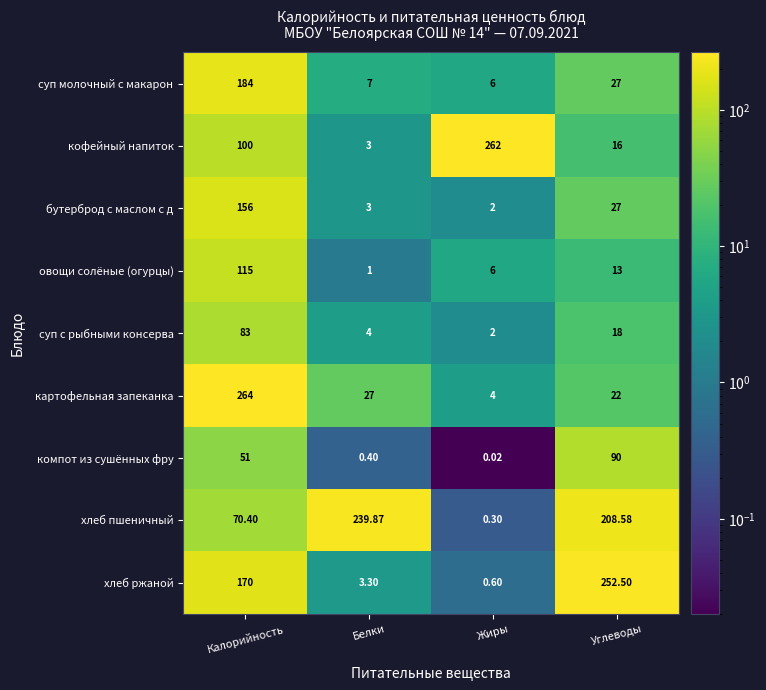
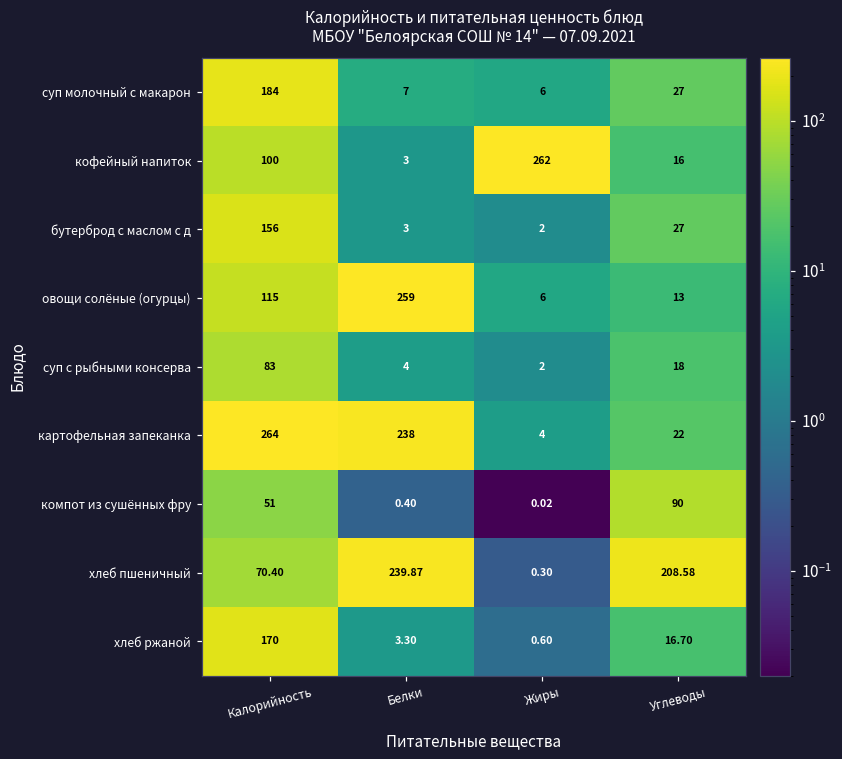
овощи солёные (огурцы), Белки: 1 -> 259
картофельная запеканка, Белки: 27 -> 238
хлеб ржаной, Углеводы: 252.50 -> 16.70
